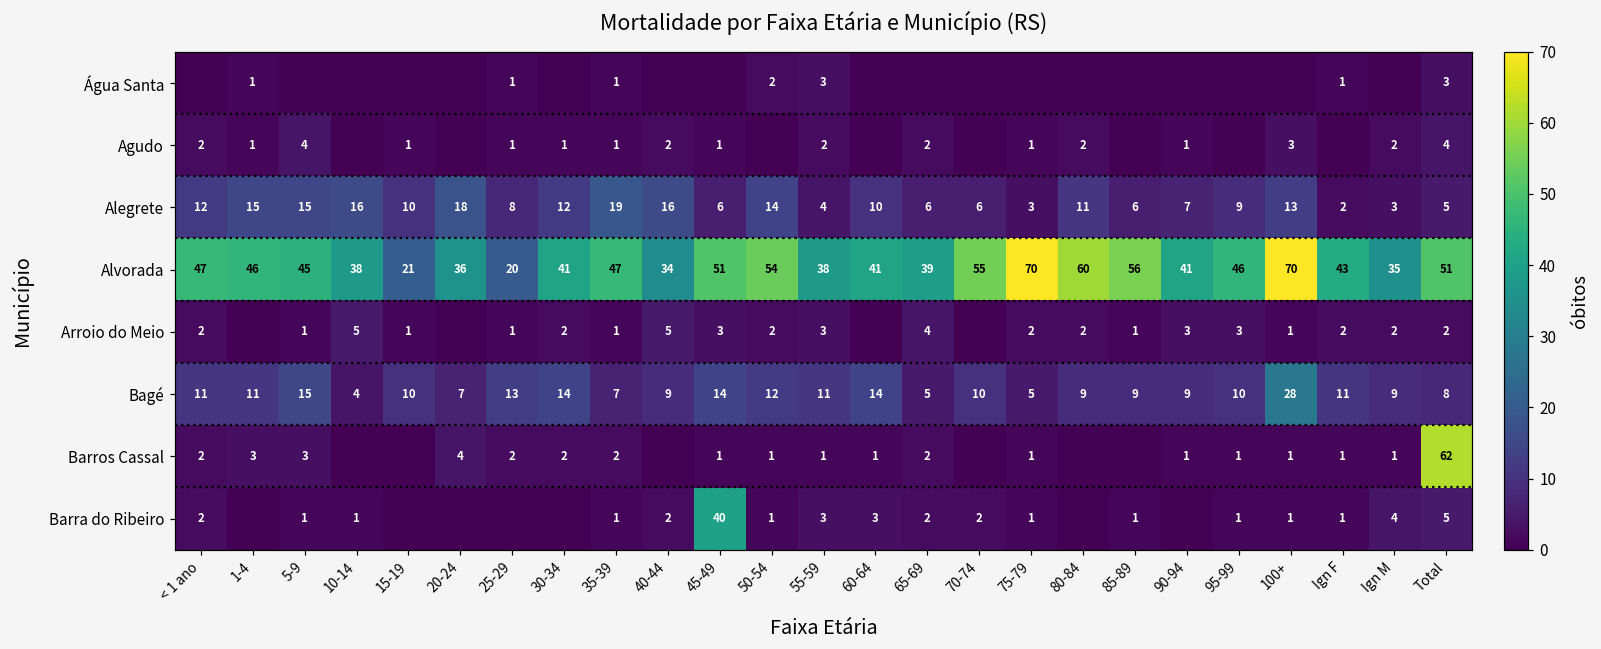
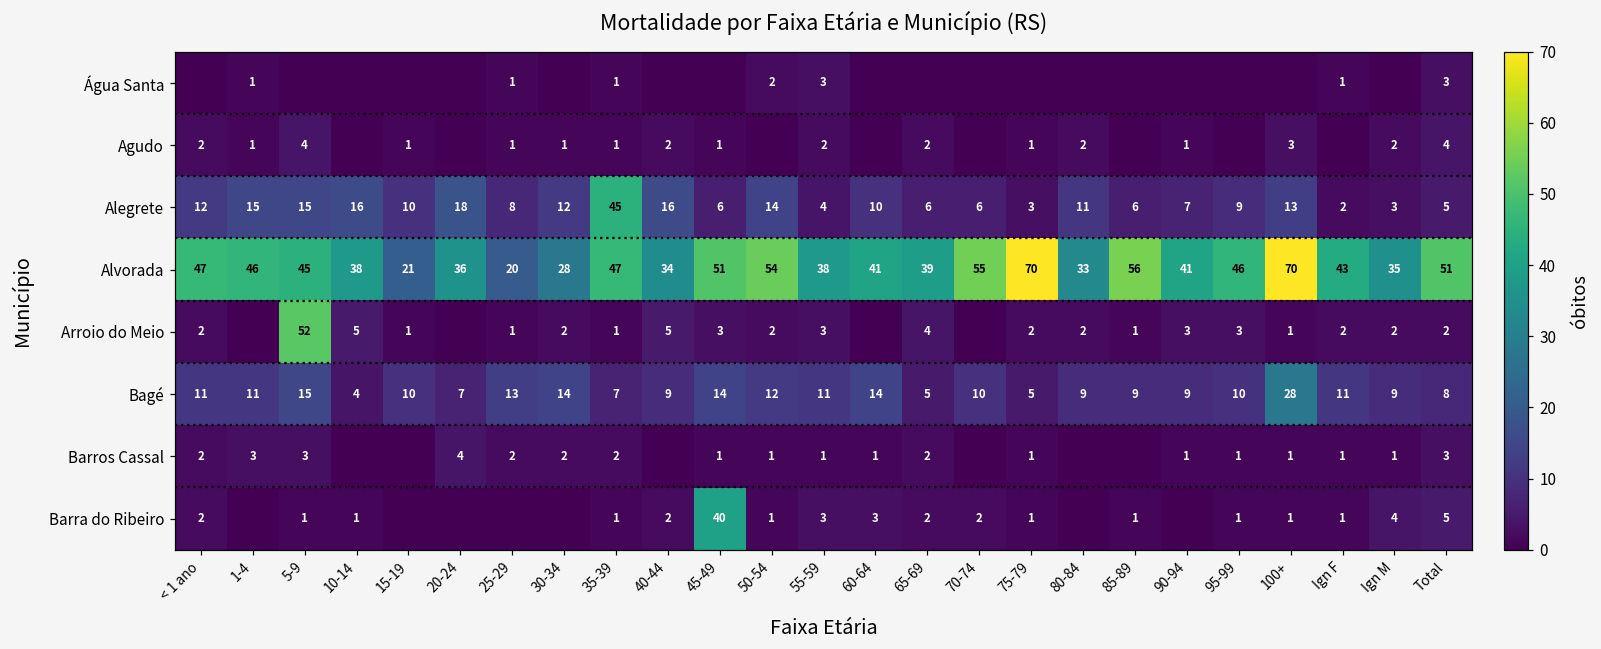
Alegrete, 35-39: 19 -> 45
Alvorada, 30-34: 41 -> 28
Alvorada, 80-84: 60 -> 33
Arroio do Meio, 5-9: 1 -> 52
Barros Cassal, Total: 62 -> 3
